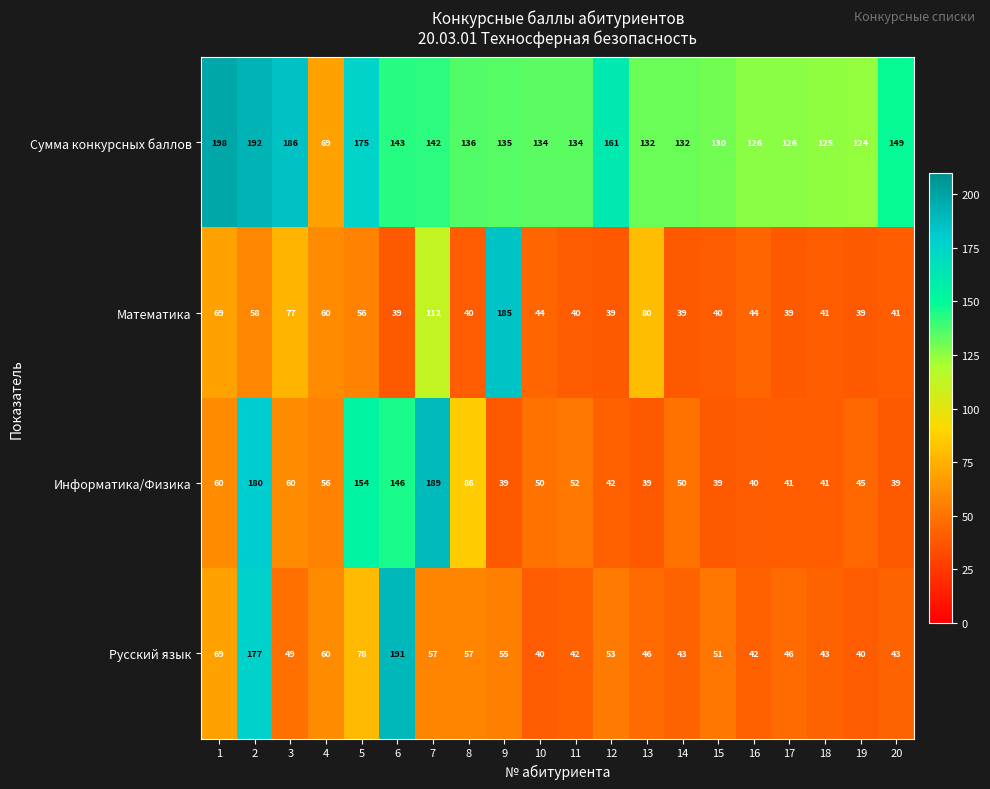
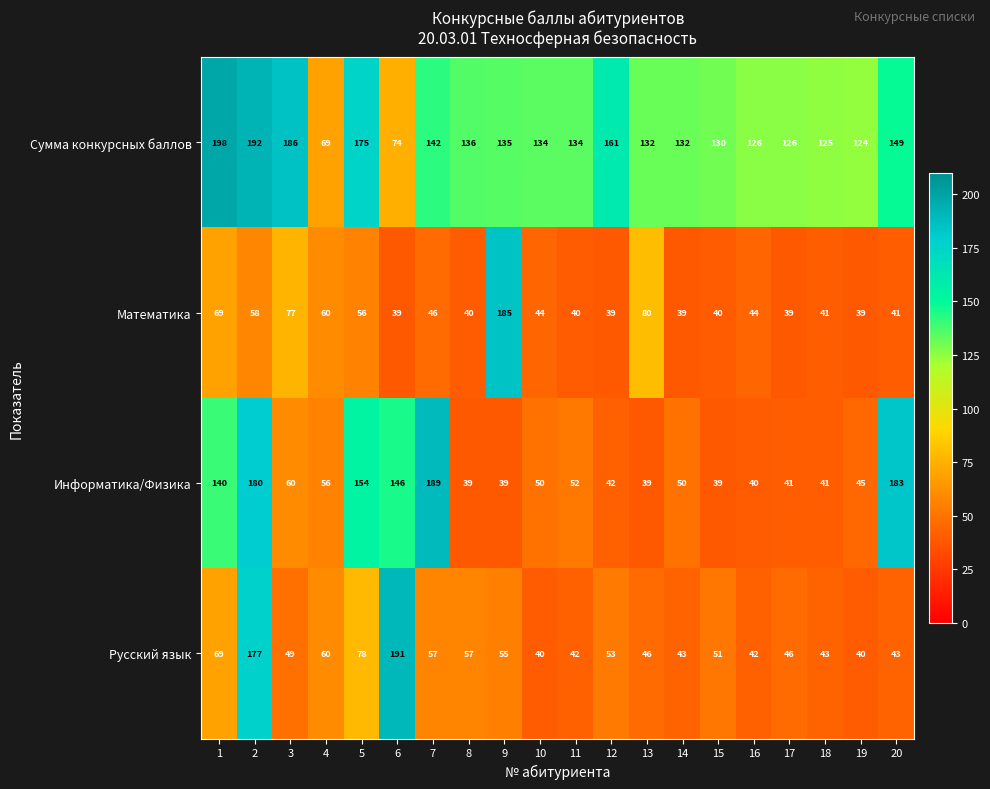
Сумма конкурсных баллов, 6: 143 -> 74
Математика, 7: 112 -> 46
Информатика/Физика, 1: 60 -> 140
Информатика/Физика, 8: 86 -> 39
Информатика/Физика, 20: 39 -> 183
